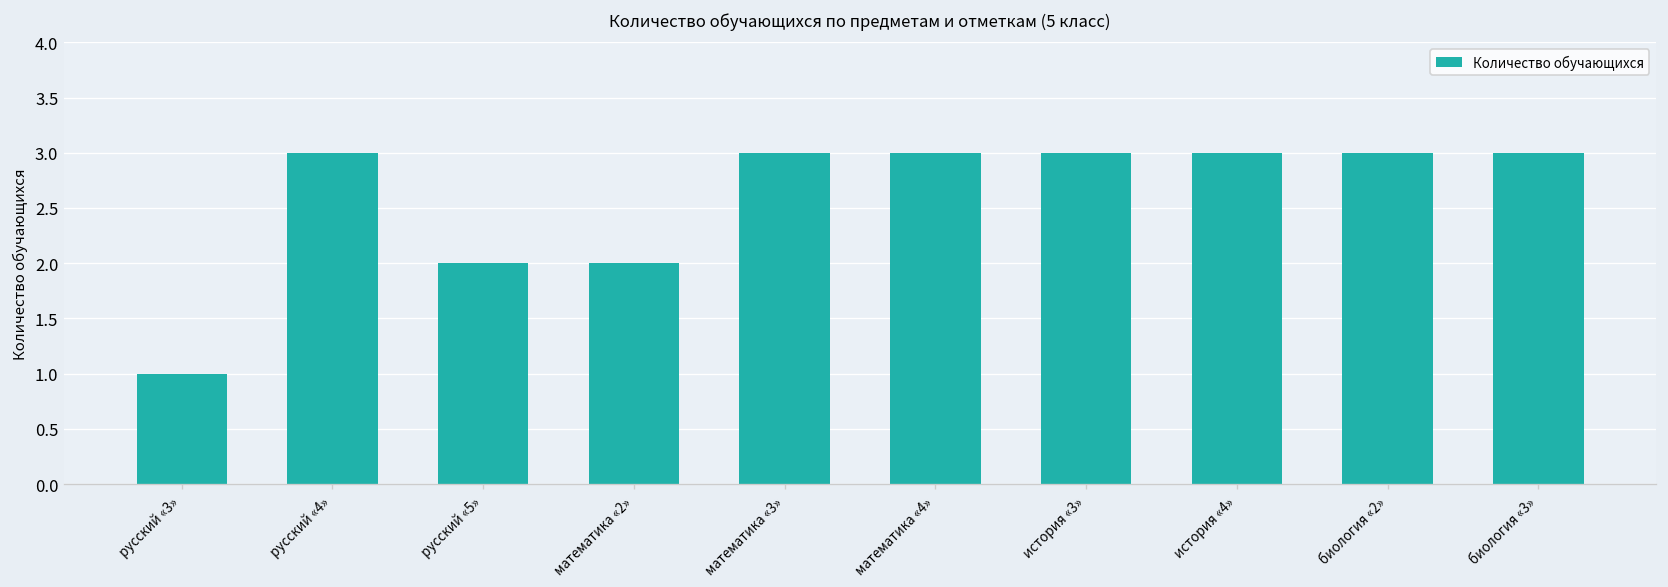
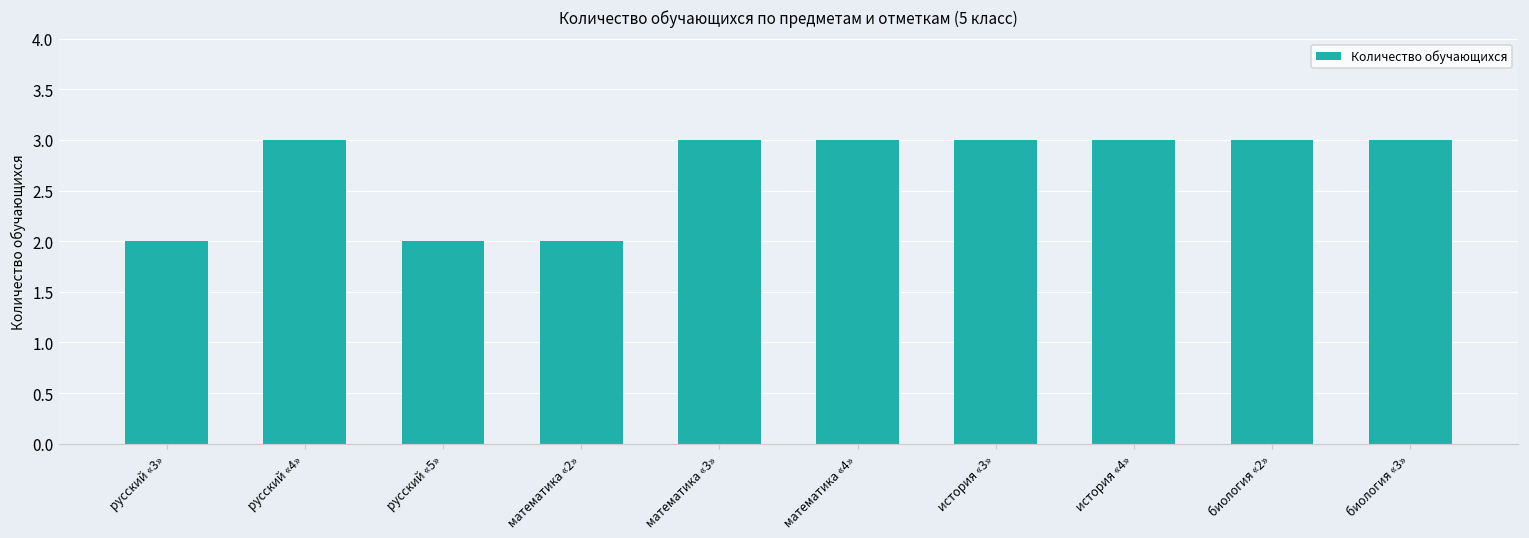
русский «3»: 1 -> 2
